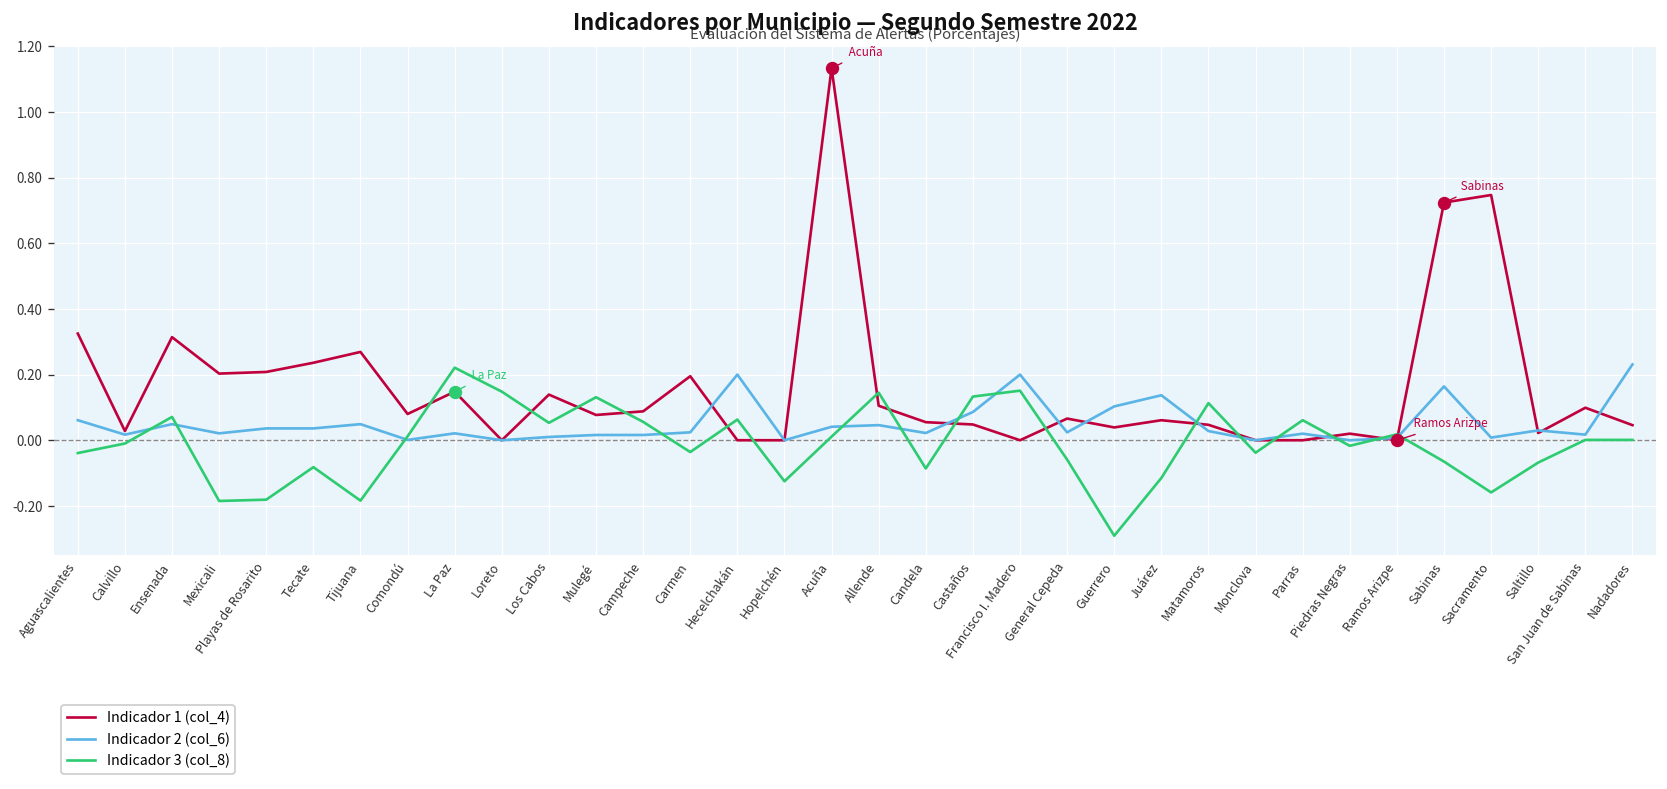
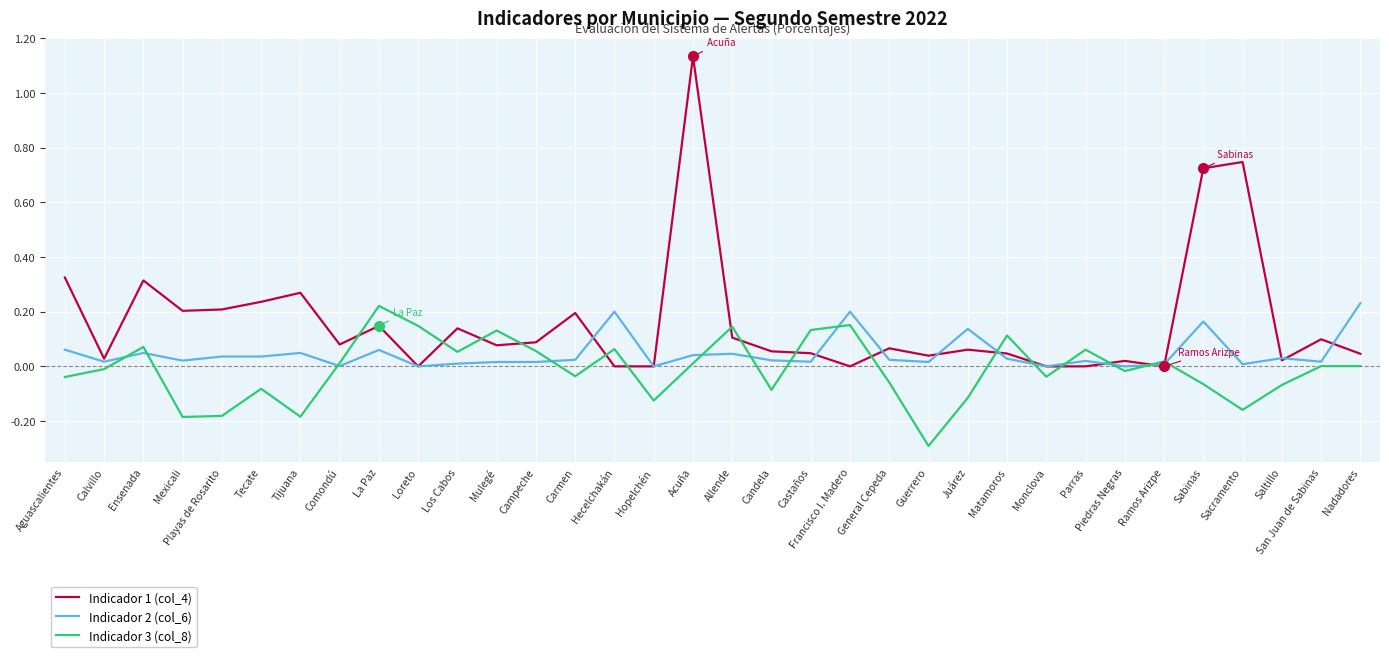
Indicador 2 (col_6), La Paz: 0.02 -> 0.06
Indicador 2 (col_6), Castaños: 0.09 -> 0.02
Indicador 2 (col_6), Guerrero: 0.10 -> 0.02
